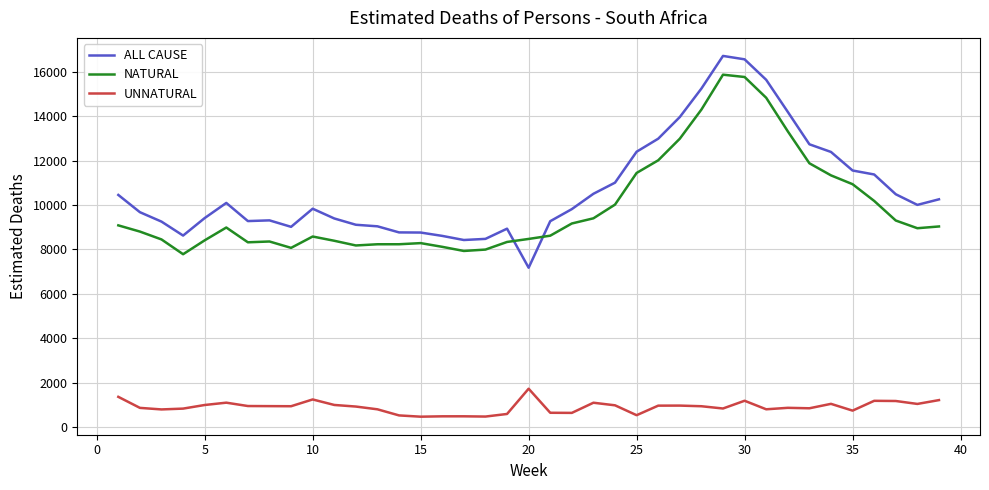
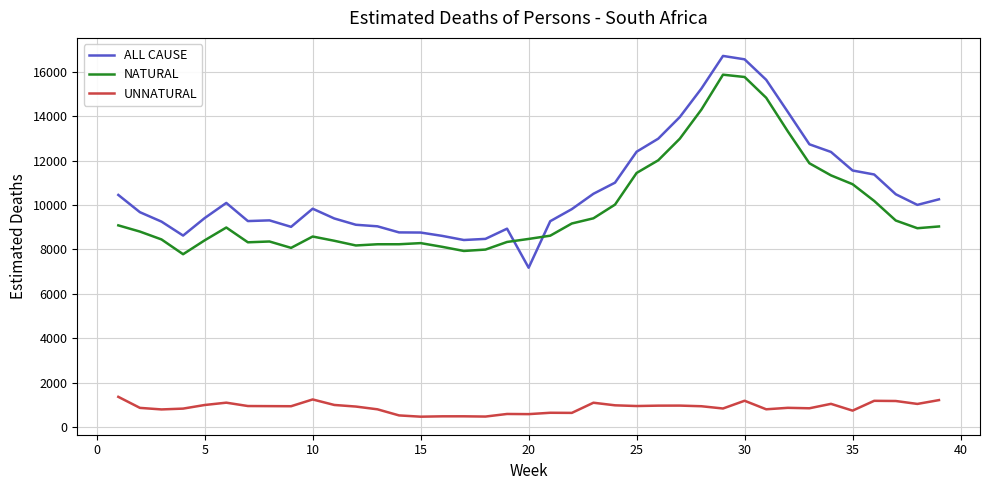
UNNATURAL, 20: 1700 -> 600
UNNATURAL, 25: 500 -> 1000
